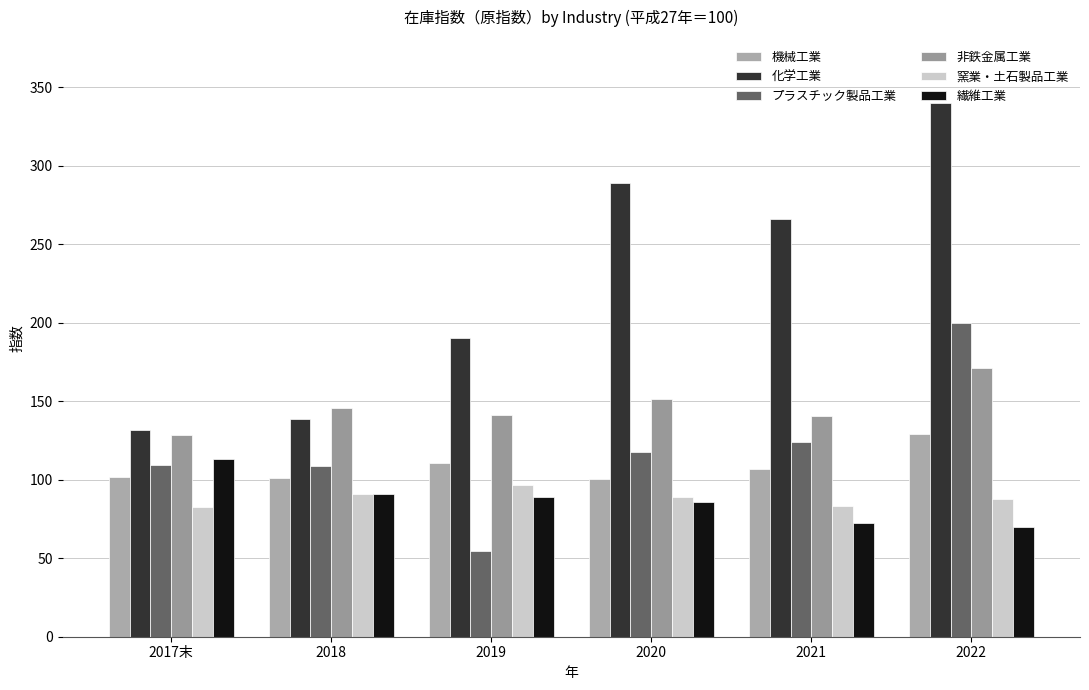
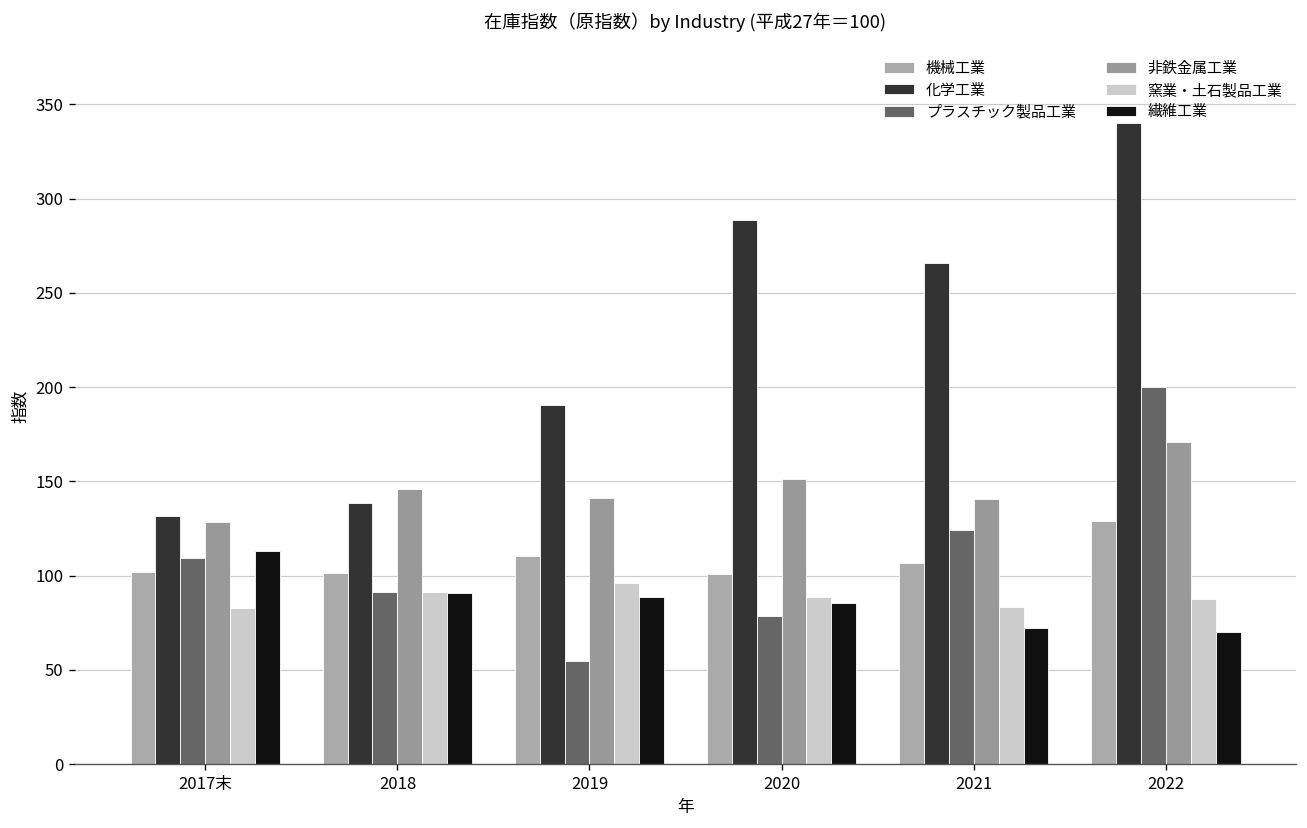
プラスチック製品工業, 2018: 109 -> 91
プラスチック製品工業, 2020: 118 -> 79
